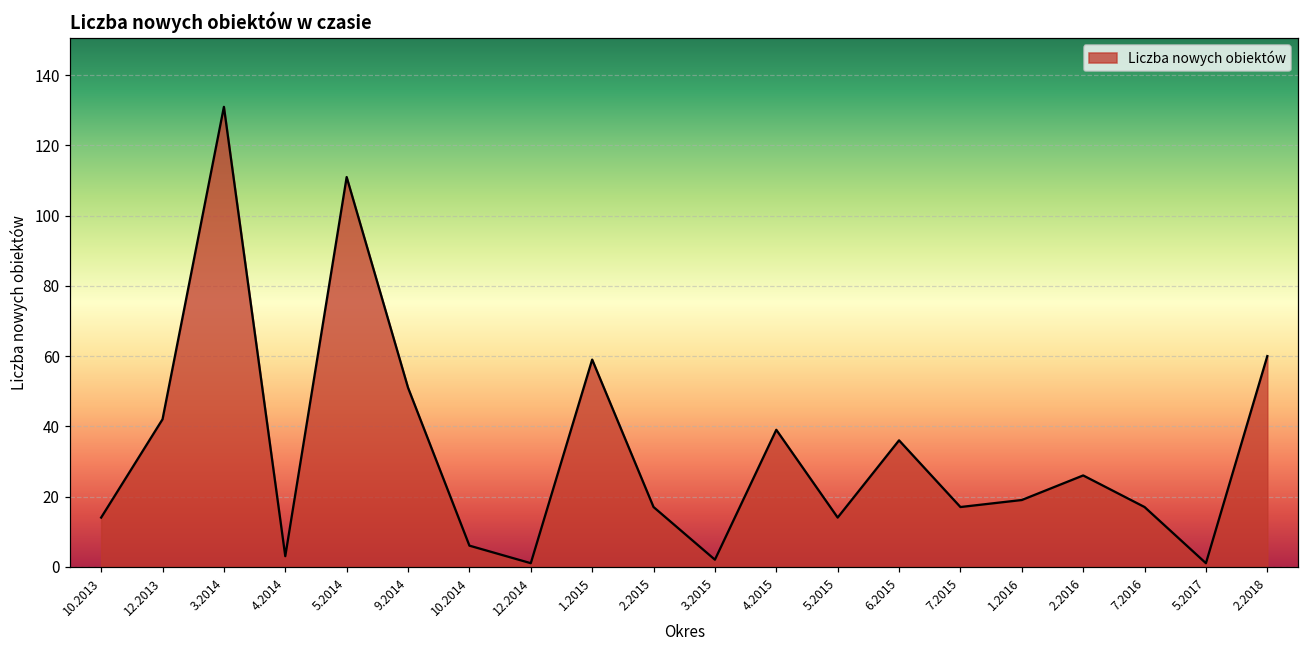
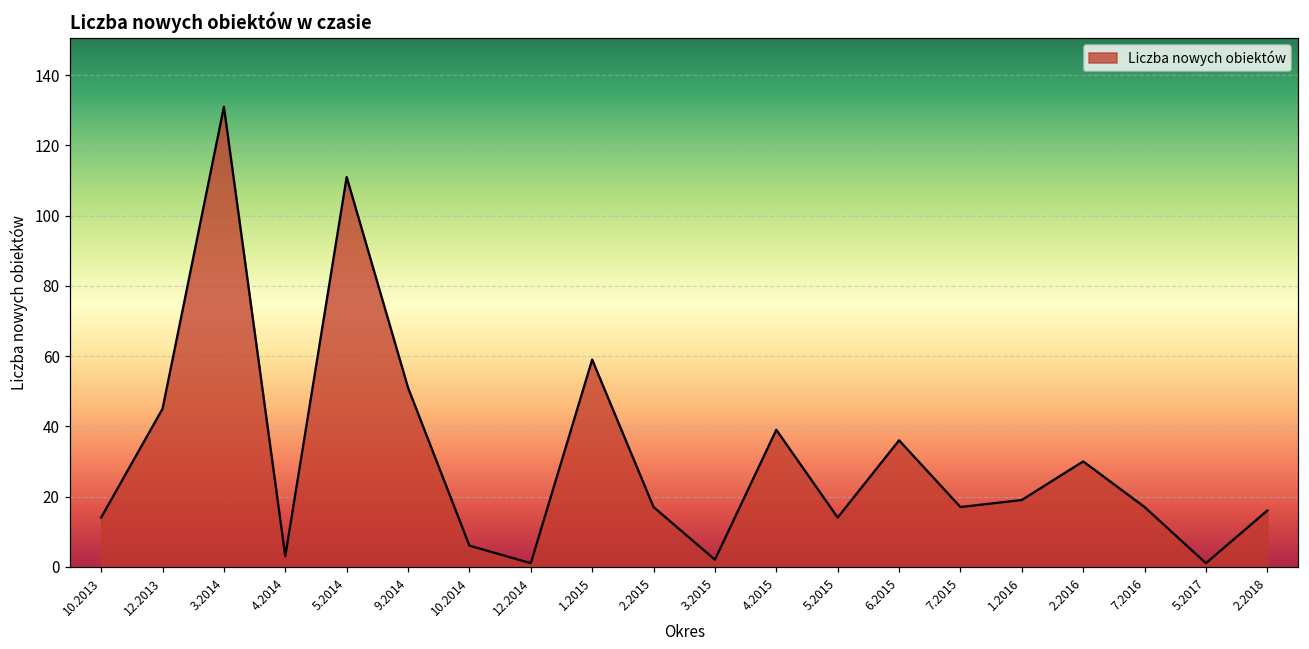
12.2013: 42 -> 45
2.2016: 26 -> 30
2.2018: 60 -> 16
